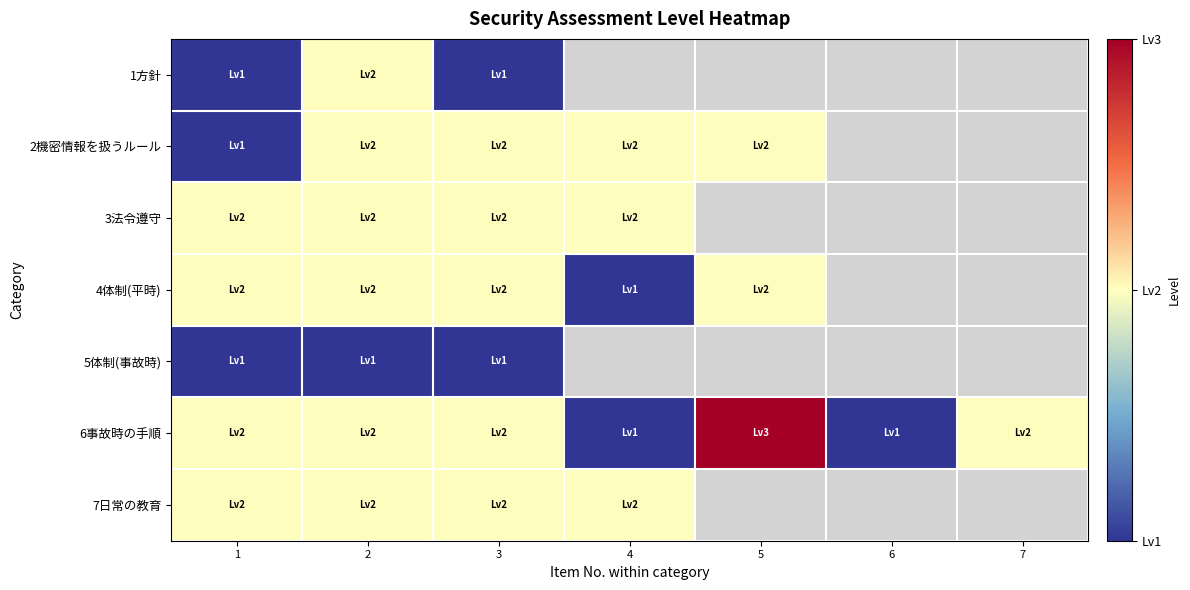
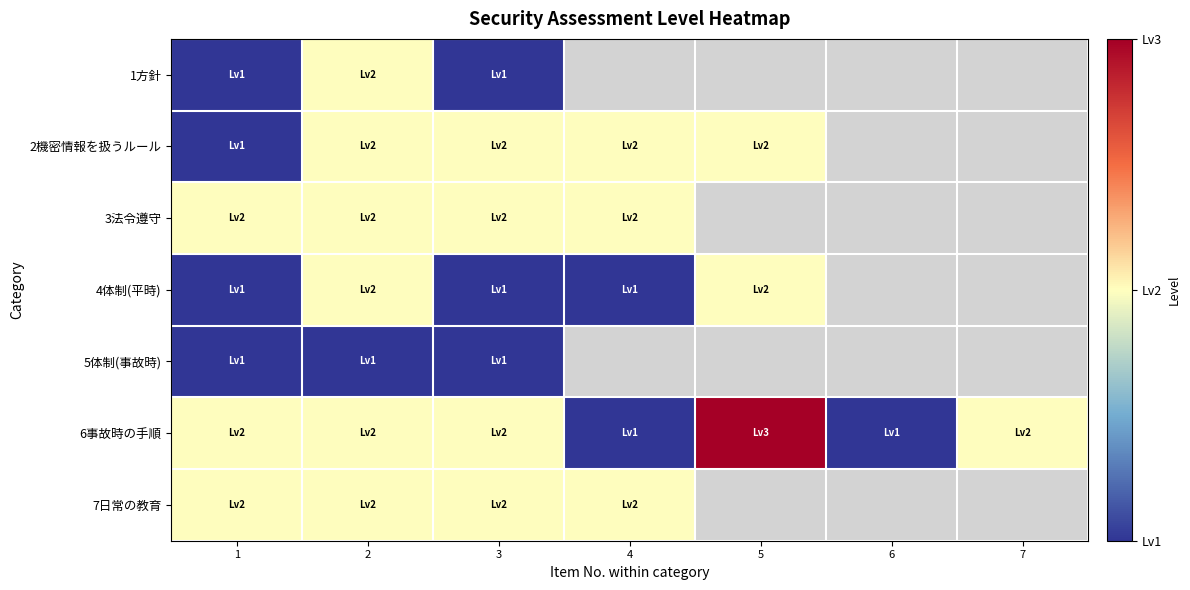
4体制(平時), 1: 2 -> 1
4体制(平時), 3: 2 -> 1
